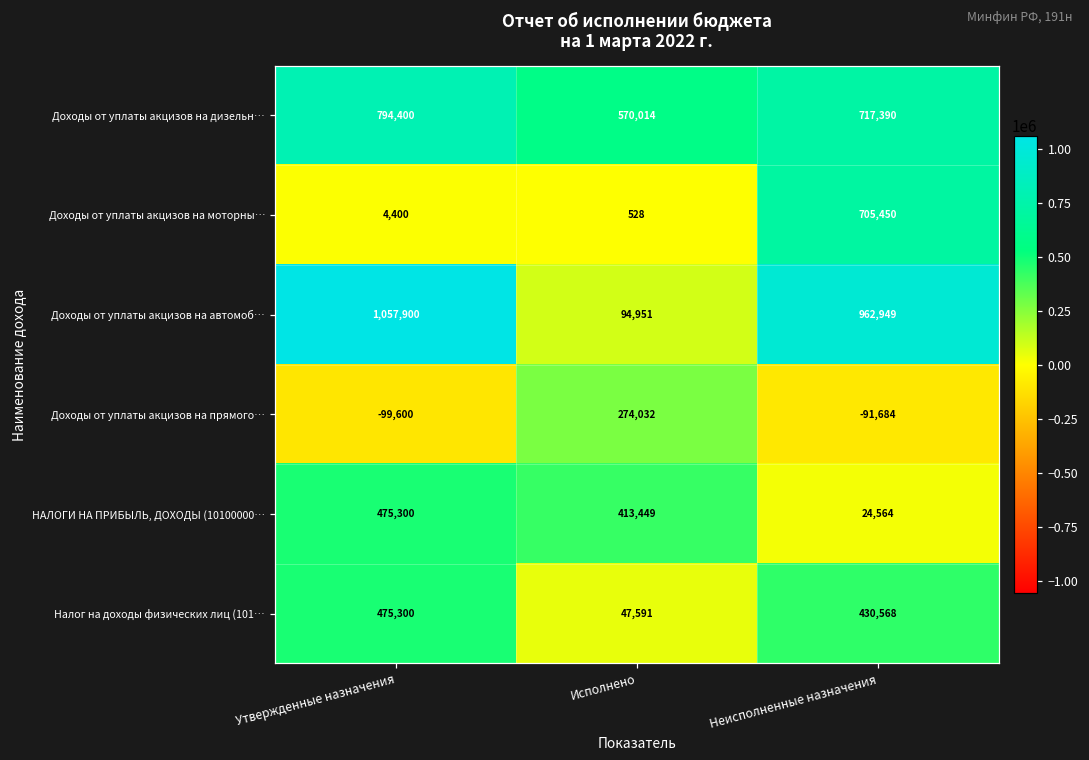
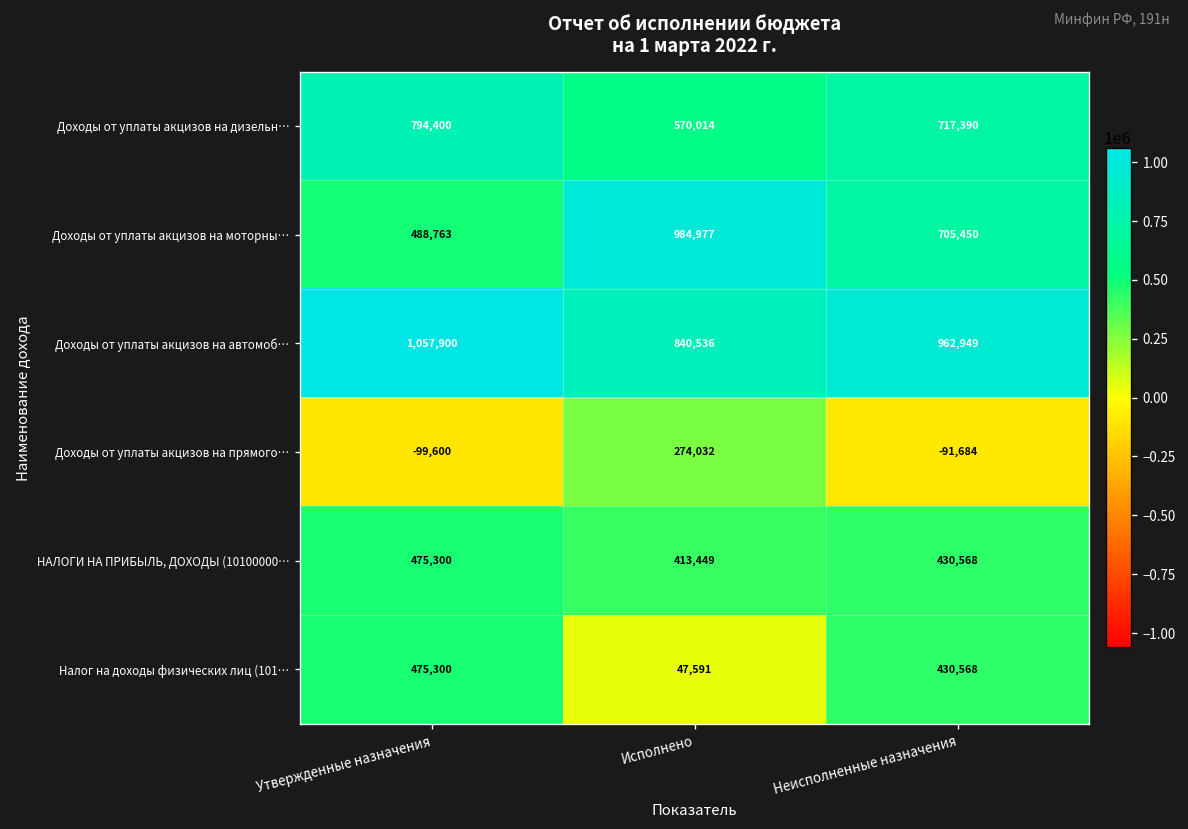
Доходы от уплаты акцизов на моторны…, Утвержденные назначения: 4,400 -> 488,763
Доходы от уплаты акцизов на моторны…, Исполнено: 528 -> 984,977
Доходы от уплаты акцизов на автомоб…, Исполнено: 94,951 -> 840,536
НАЛОГИ НА ПРИБЫЛЬ, ДОХОДЫ (10100000…, Неисполненные назначения: 24,564 -> 430,568
